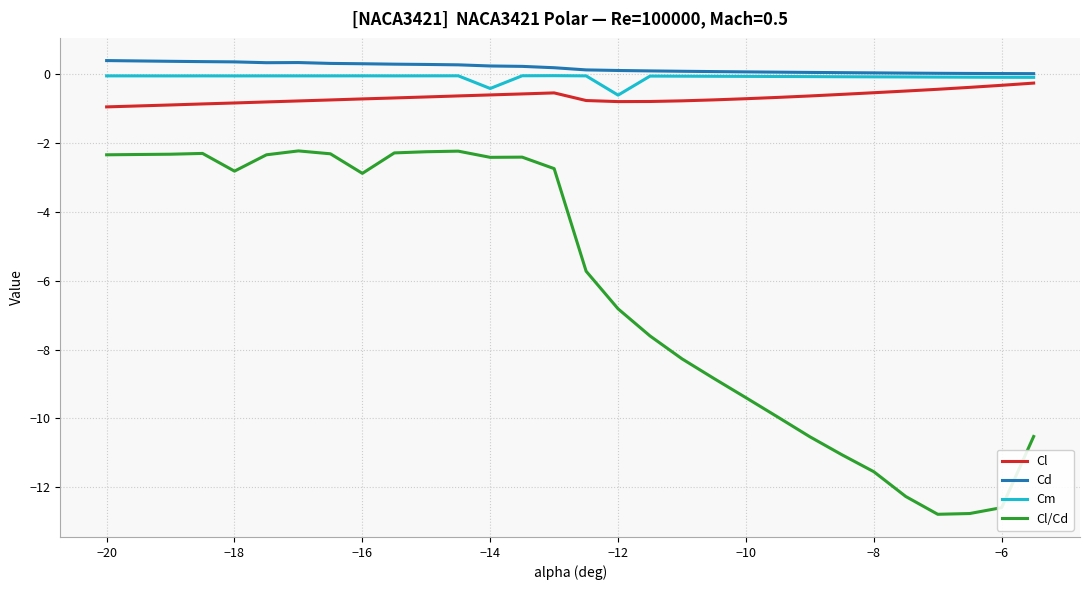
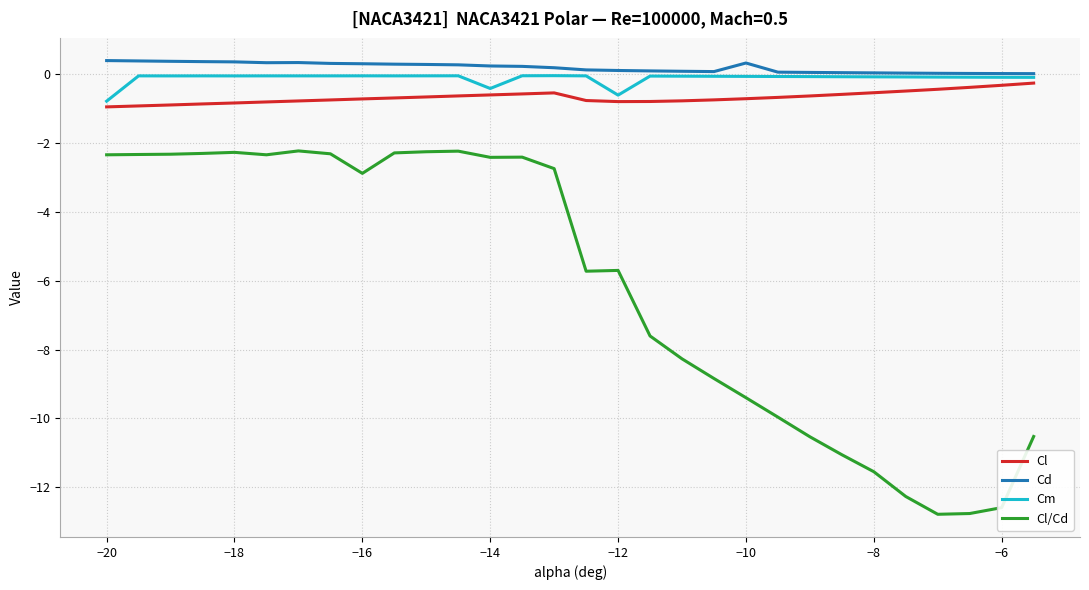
Cm, −20: 0.0 -> -0.8
Cl/Cd, −18: -2.8 -> -2.3
Cl/Cd, −12: -6.8 -> -5.7
Cd, −10: 0.1 -> 0.3
